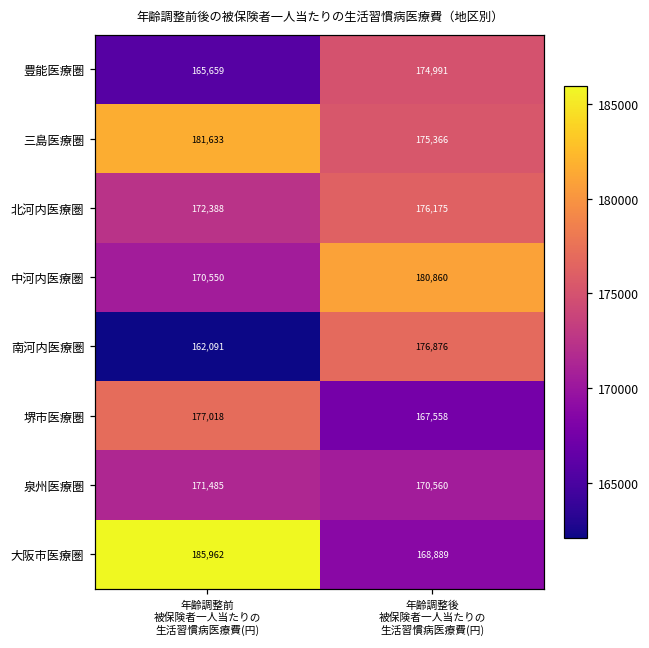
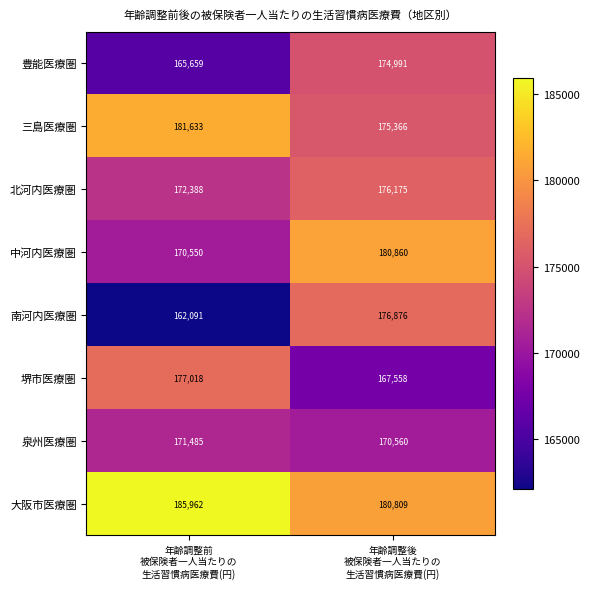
大阪市医療圏, 年齢調整後 被保険者一人当たりの 生活習慣病医療費(円): 168,889 -> 180,809
